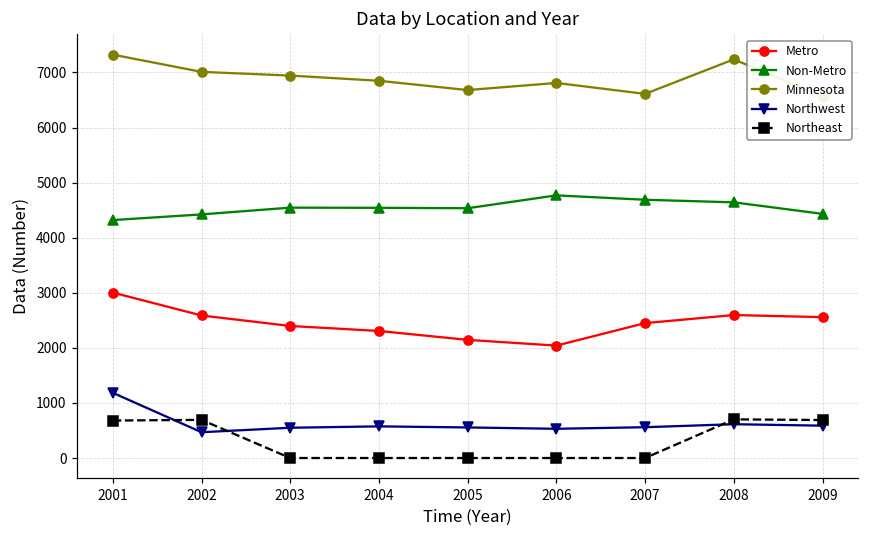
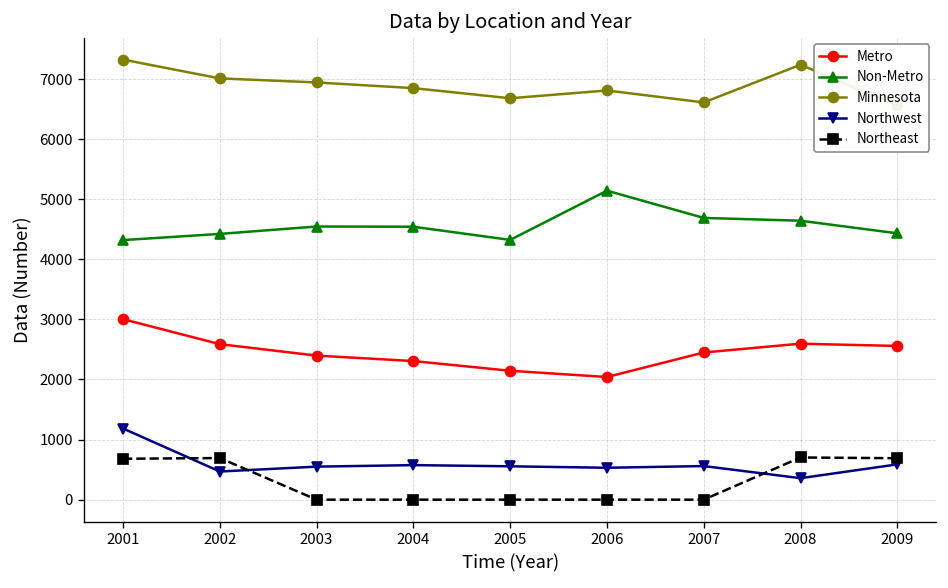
Non-Metro, 2005: 4500 -> 4300
Non-Metro, 2006: 4800 -> 5100
Northwest, 2008: 600 -> 400
